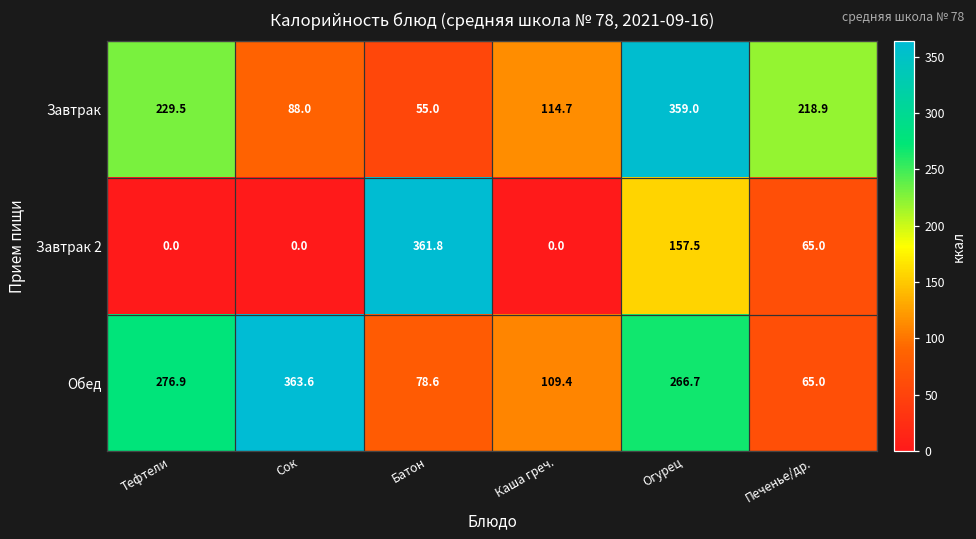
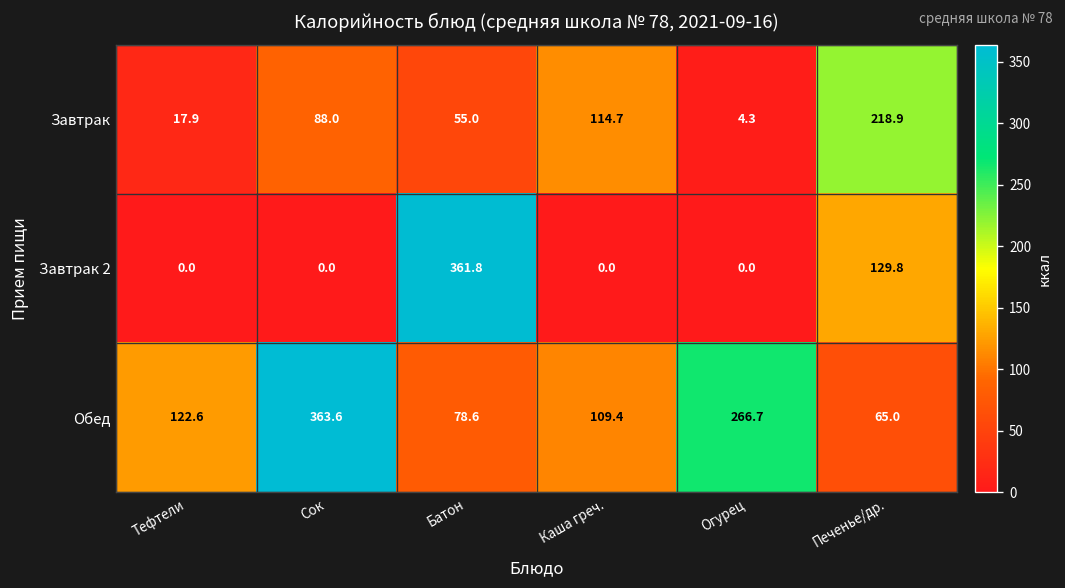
Завтрак, Тефтели: 229.5 -> 17.9
Завтрак, Огурец: 359.0 -> 4.3
Завтрак 2, Огурец: 157.5 -> 0.0
Завтрак 2, Печенье/др.: 65.0 -> 129.8
Обед, Тефтели: 276.9 -> 122.6
